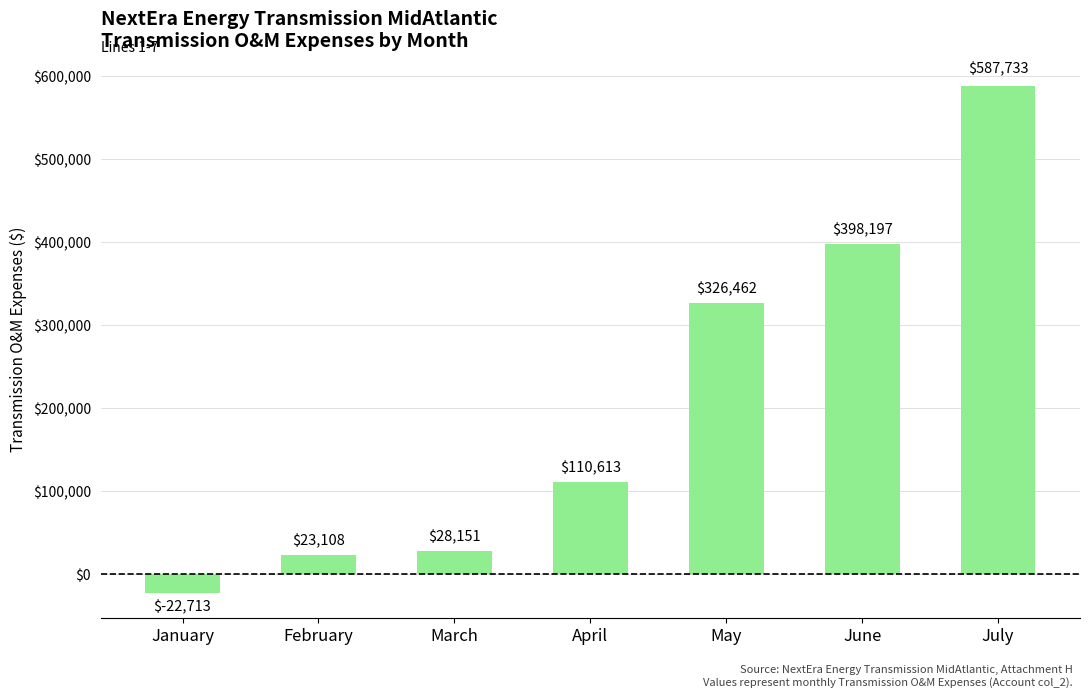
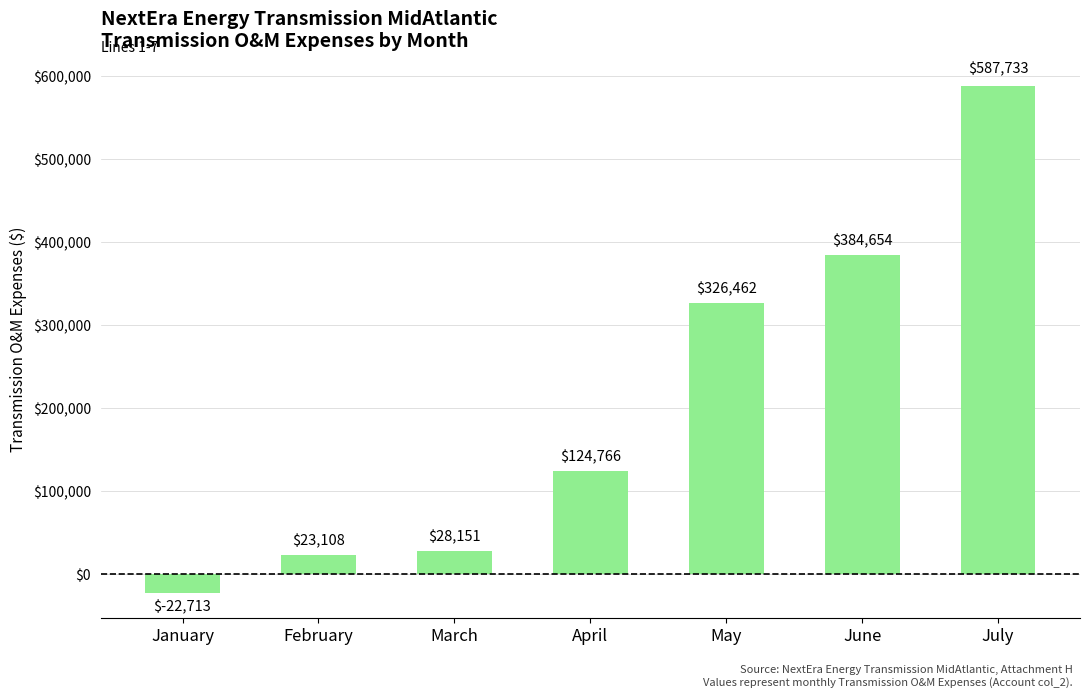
April: $110,613 -> $124,766
June: $398,197 -> $384,654
